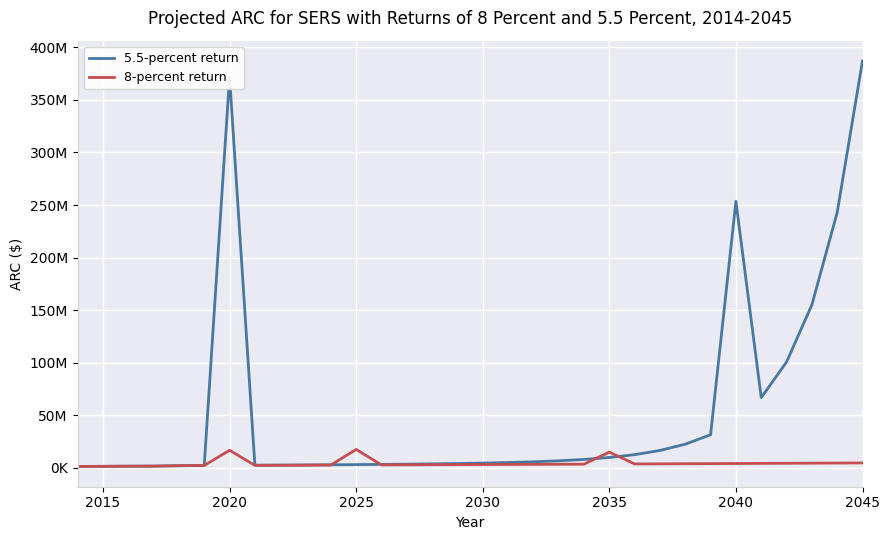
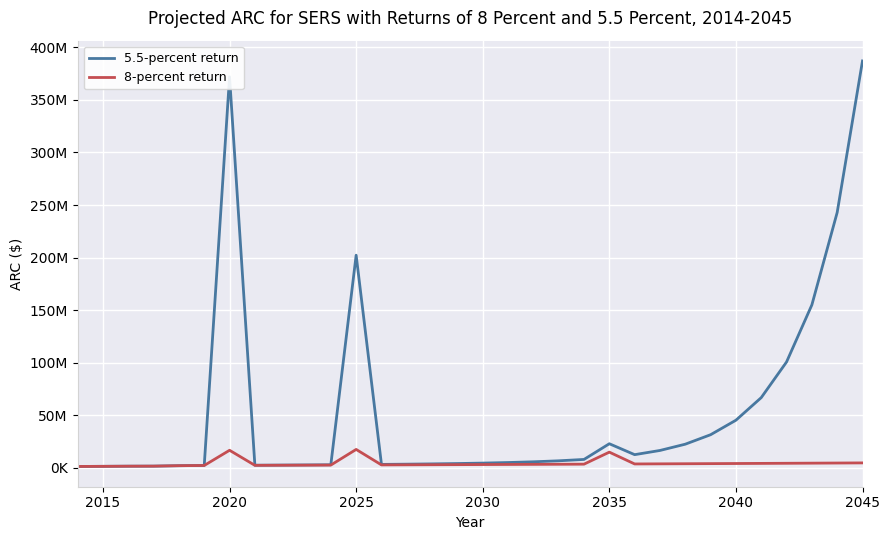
5.5-percent return, 2025: 3000000 -> 202000000
5.5-percent return, 2035: 10000000 -> 23000000
5.5-percent return, 2040: 253000000 -> 45000000
